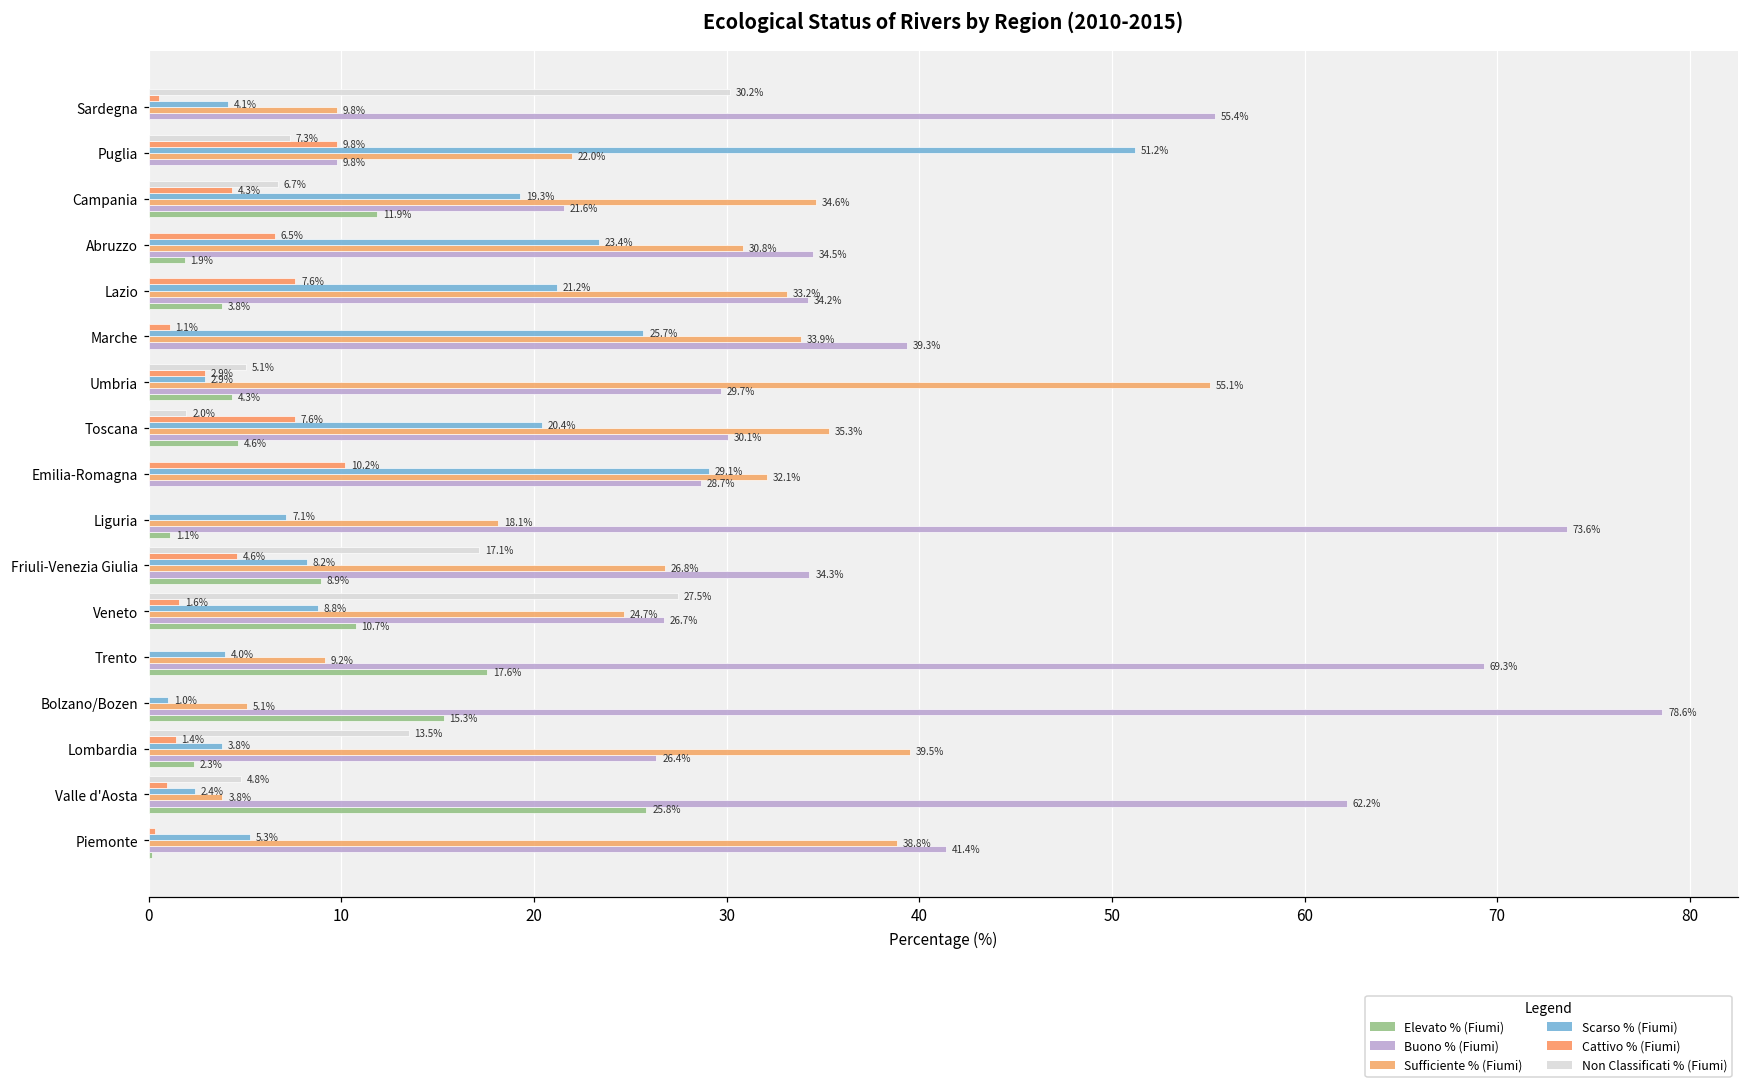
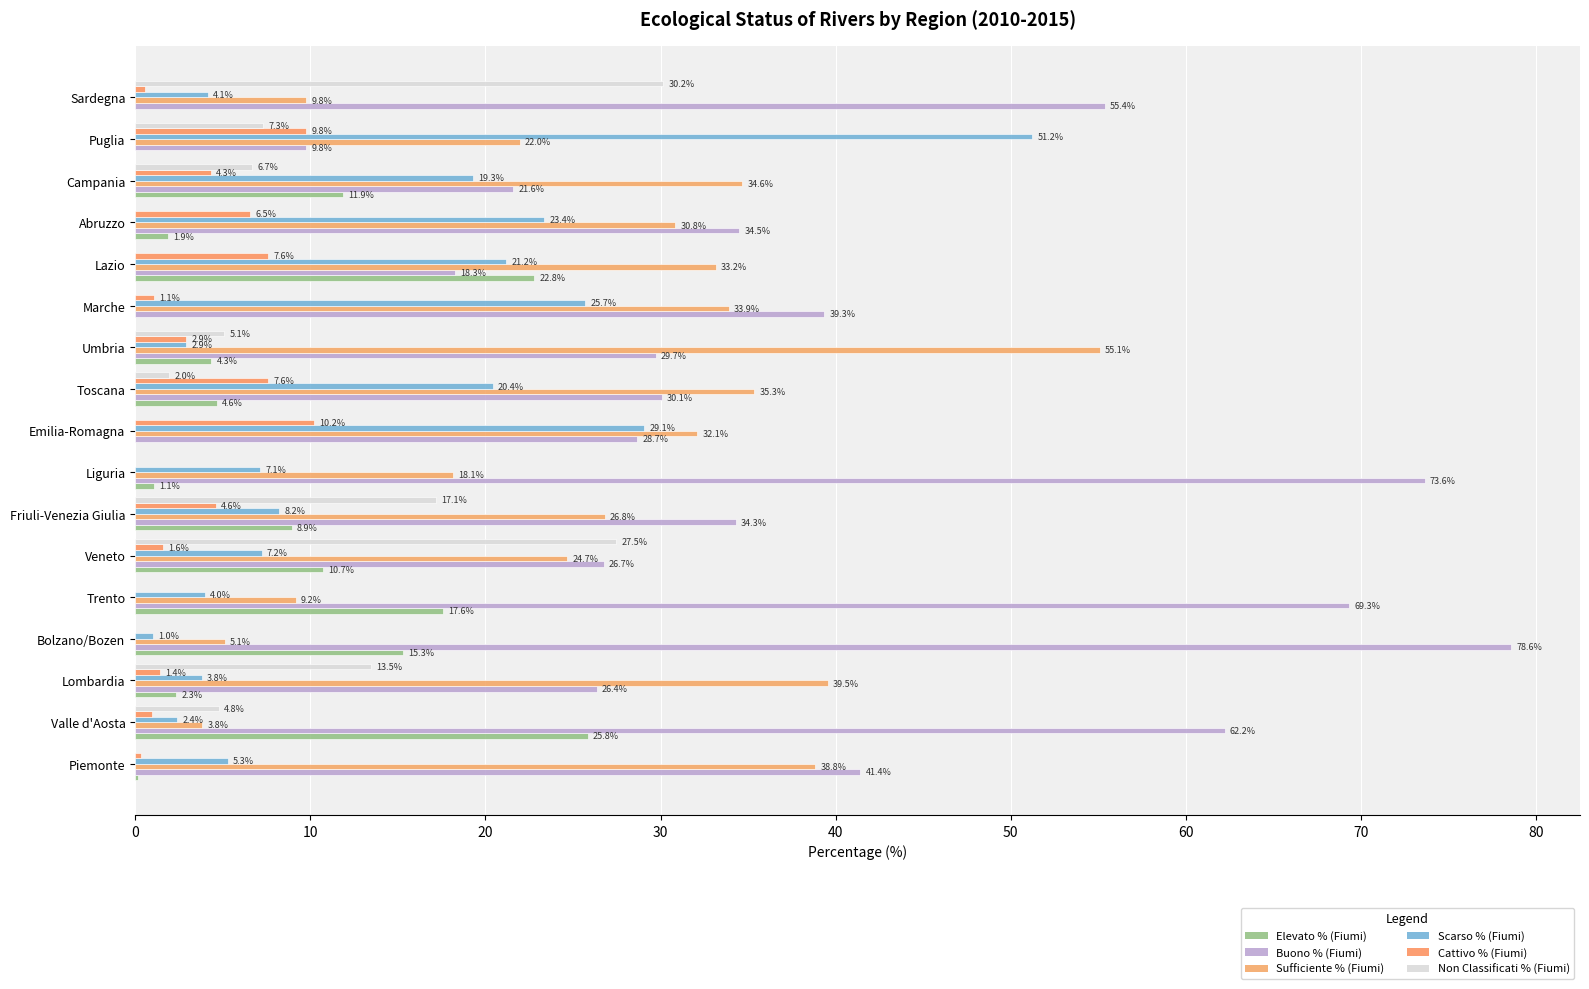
Buono % (Fiumi), Lazio: 34.2% -> 18.3%
Elevato % (Fiumi), Lazio: 3.8% -> 22.8%
Scarso % (Fiumi), Veneto: 8.8% -> 7.2%
